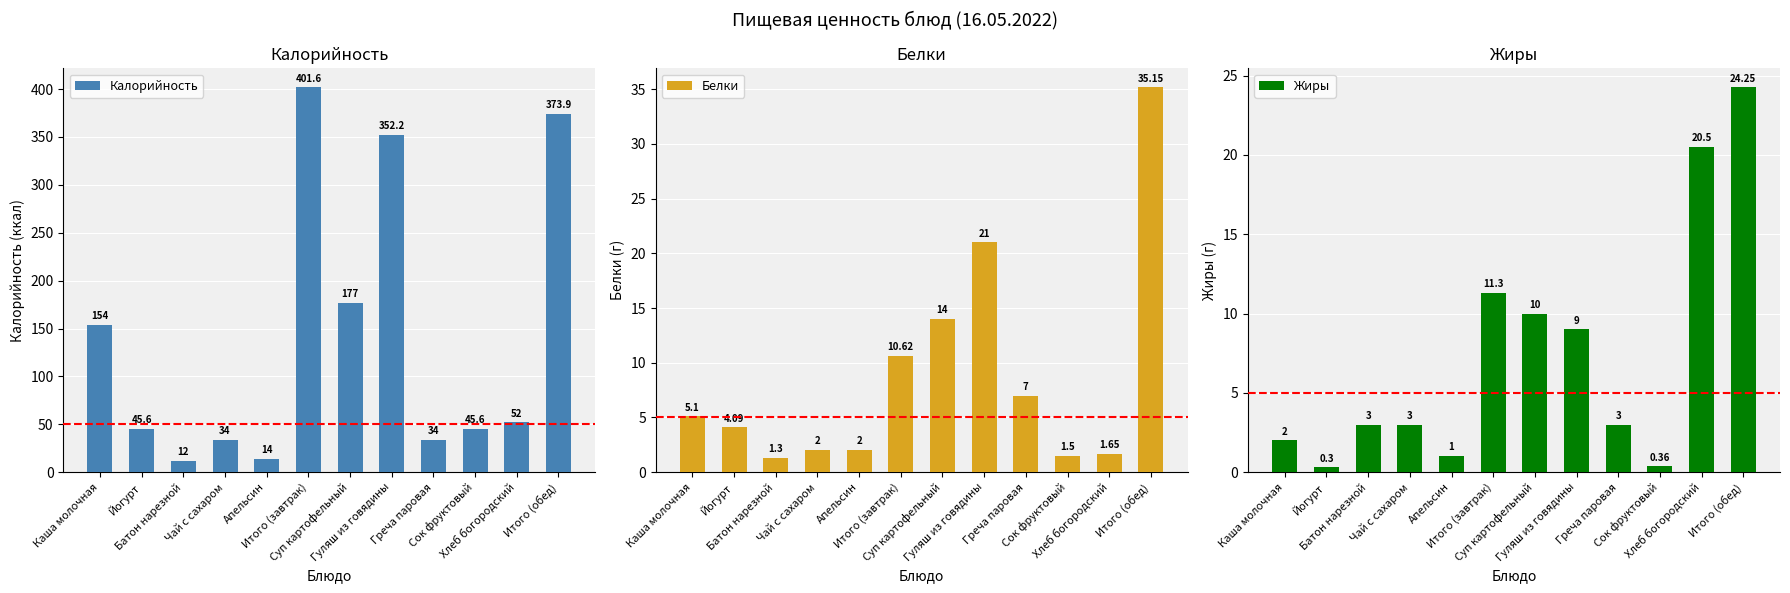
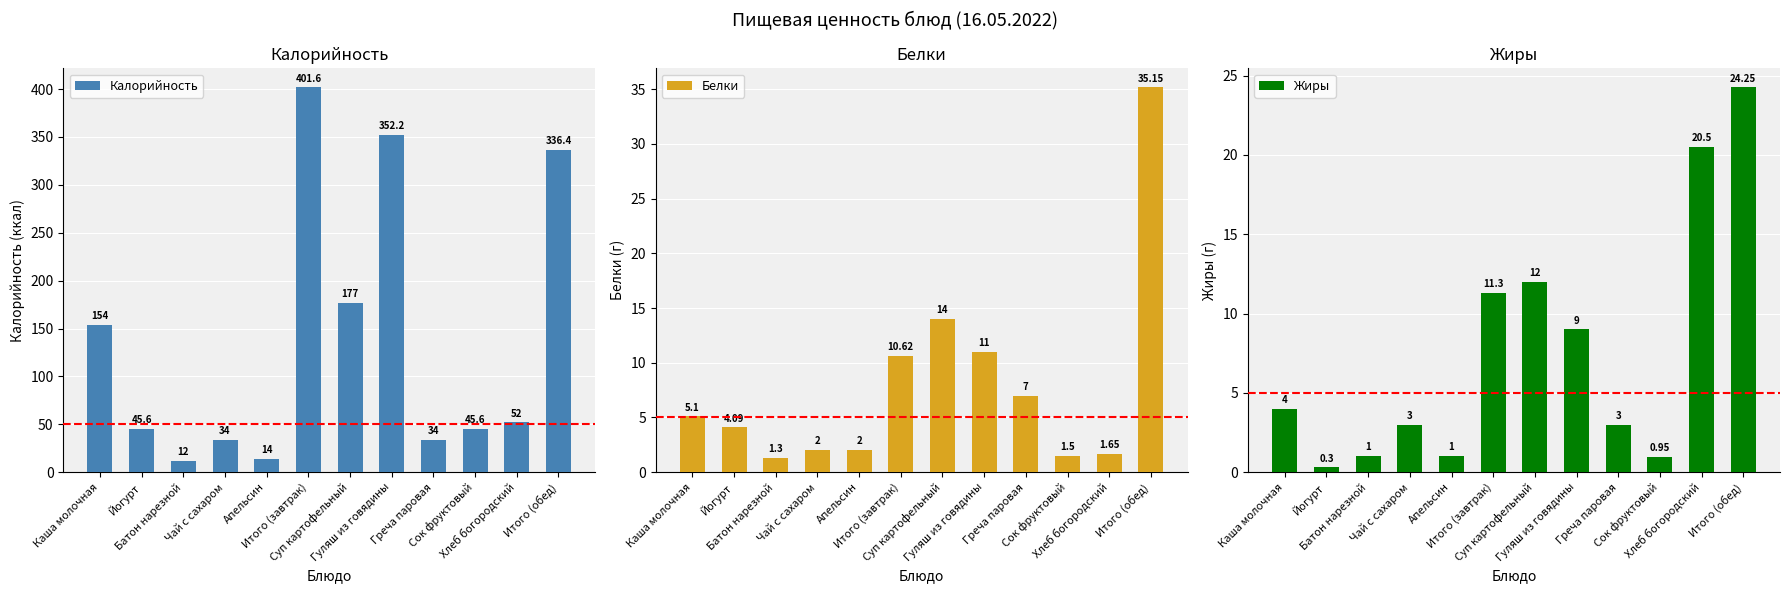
Калорийность, Итого (обед): 373.9 -> 336.4
Белки, Гуляш из говядины: 21 -> 11
Жиры, Каша молочная: 2 -> 4
Жиры, Батон нарезной: 3 -> 1
Жиры, Суп картофельный: 10 -> 12
Жиры, Сок фруктовый: 0.36 -> 0.95
